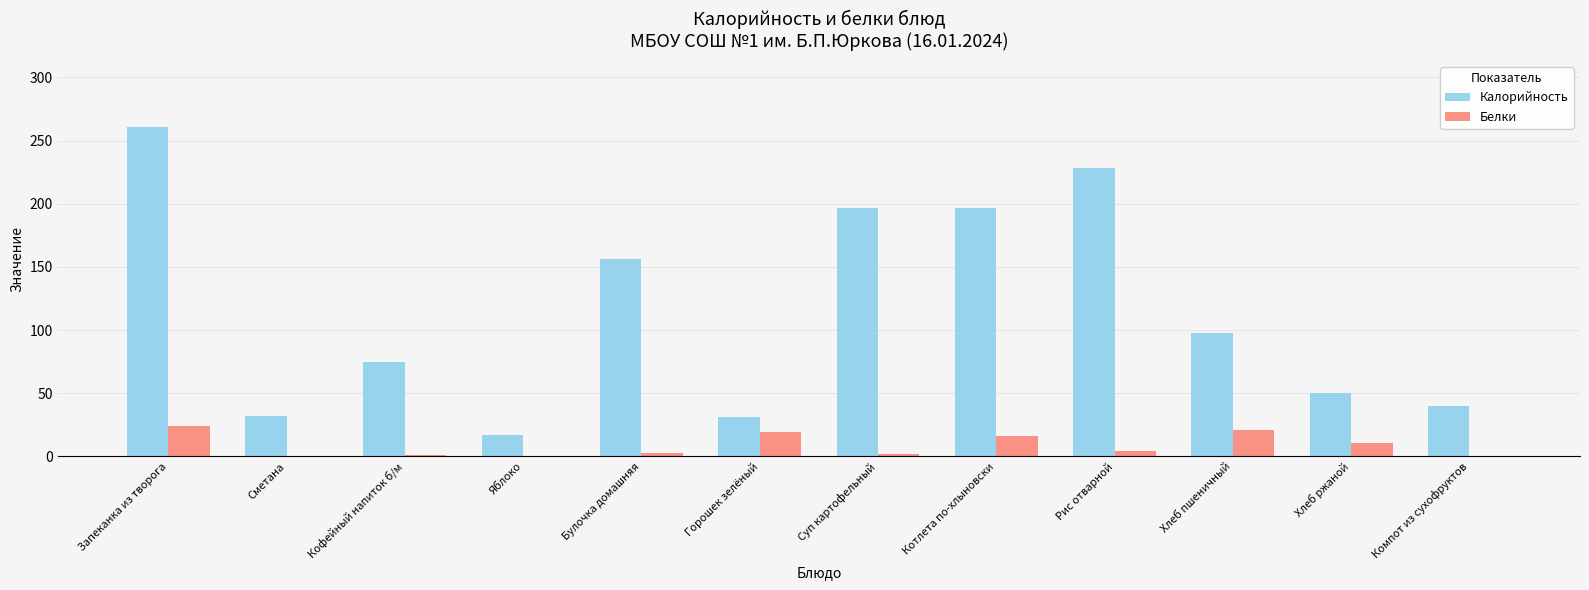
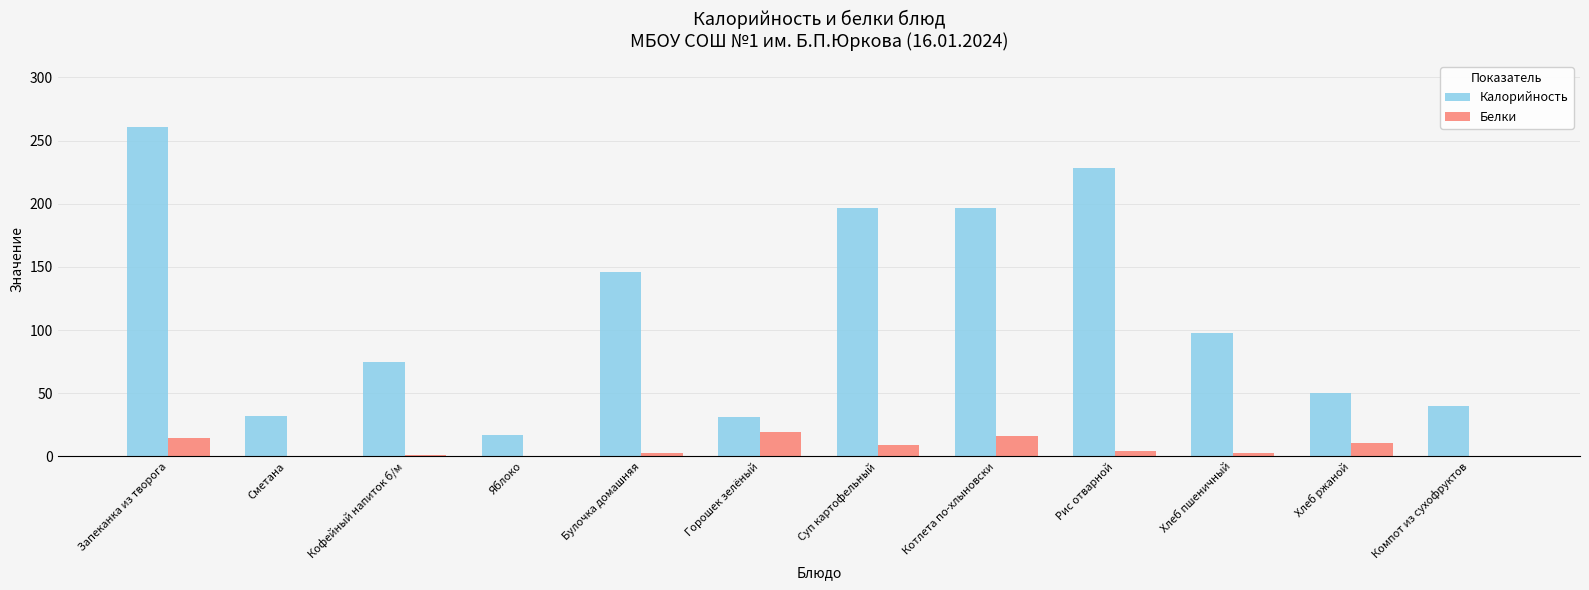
Белки, Запеканка из творога: 24 -> 15
Калорийность, Булочка домашняя: 156 -> 146
Белки, Суп картофельный: 2 -> 9
Белки, Хлеб пшеничный: 21 -> 3
